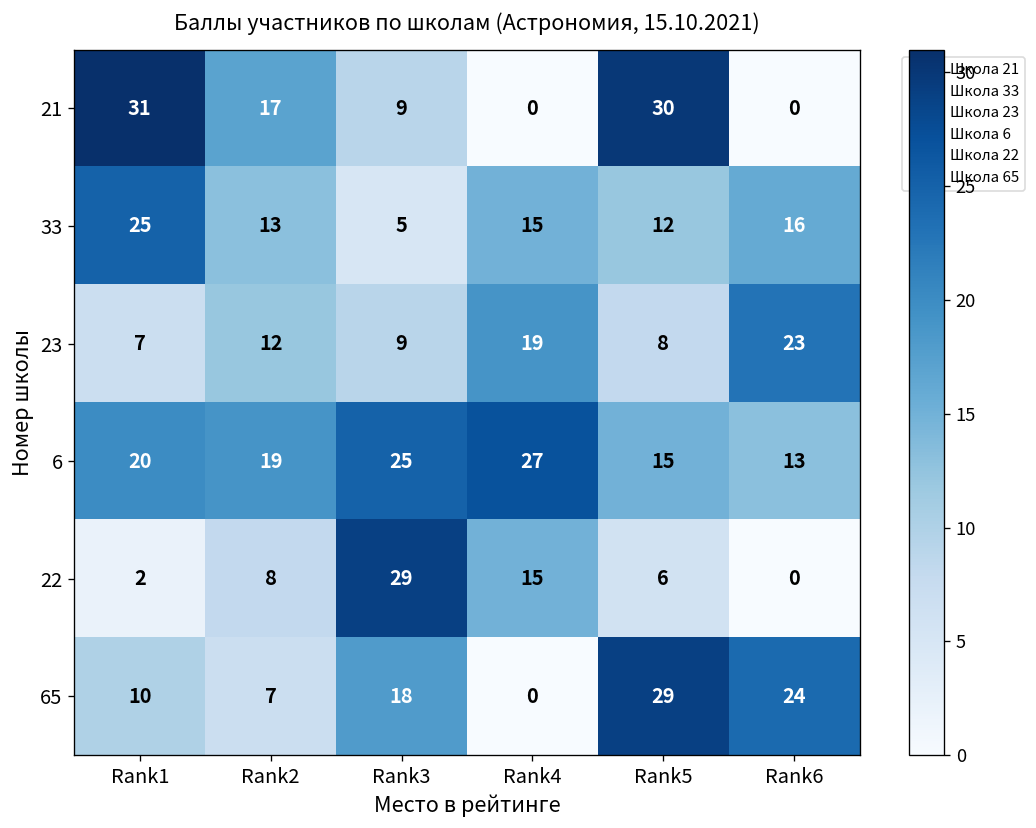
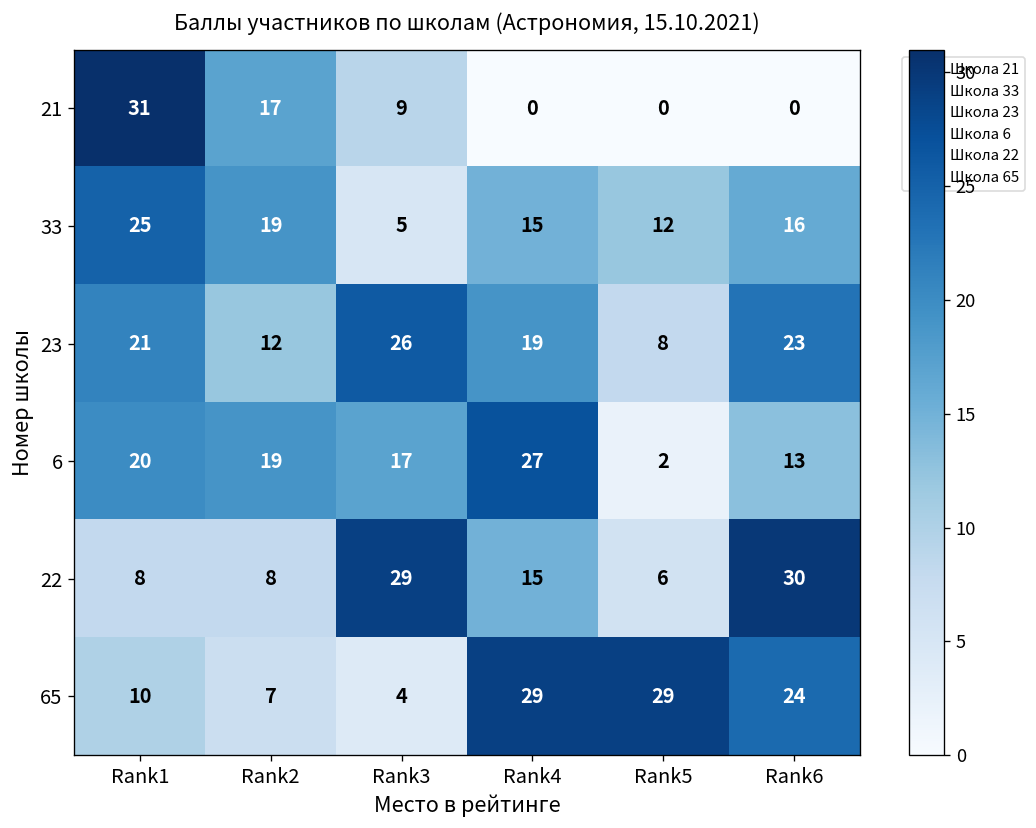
21, Rank5: 30 -> 0
33, Rank2: 13 -> 19
23, Rank1: 7 -> 21
23, Rank3: 9 -> 26
6, Rank3: 25 -> 17
6, Rank5: 15 -> 2
22, Rank1: 2 -> 8
22, Rank6: 0 -> 30
65, Rank3: 18 -> 4
65, Rank4: 0 -> 29
